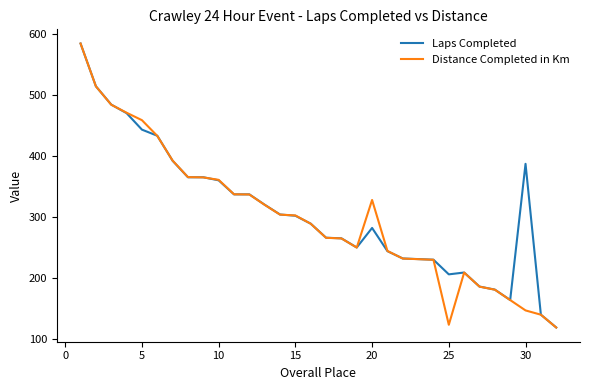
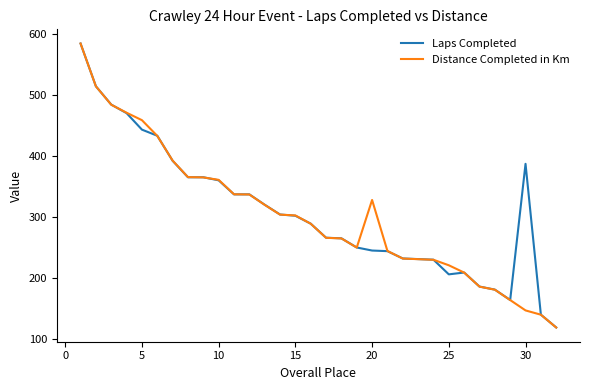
Laps Completed, 20: 280 -> 250
Distance Completed in Km, 25: 120 -> 220
